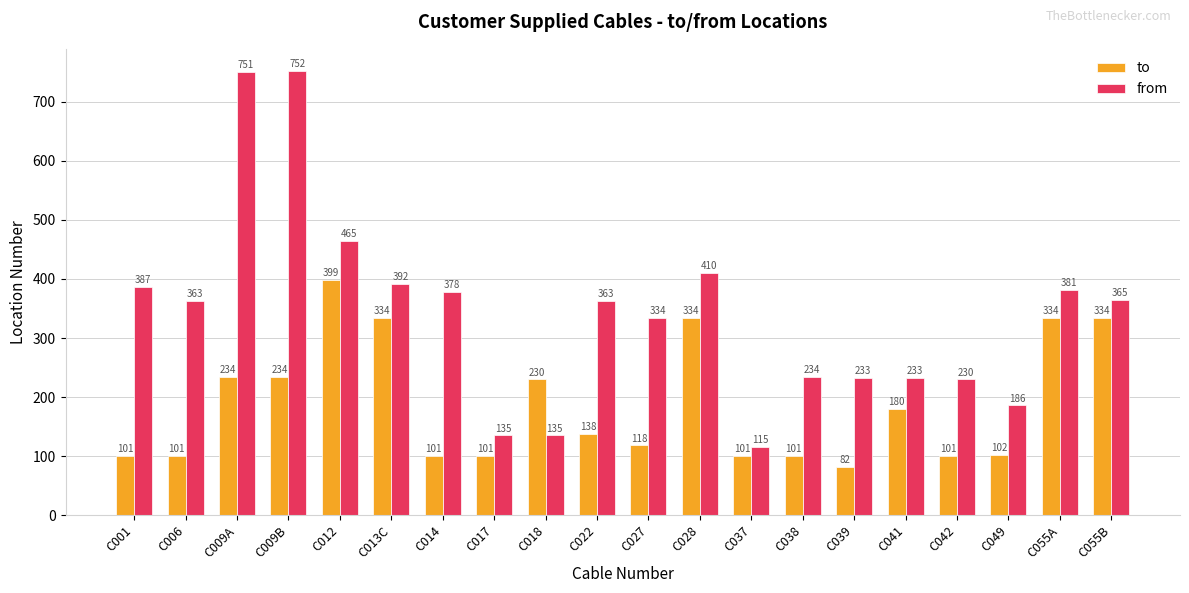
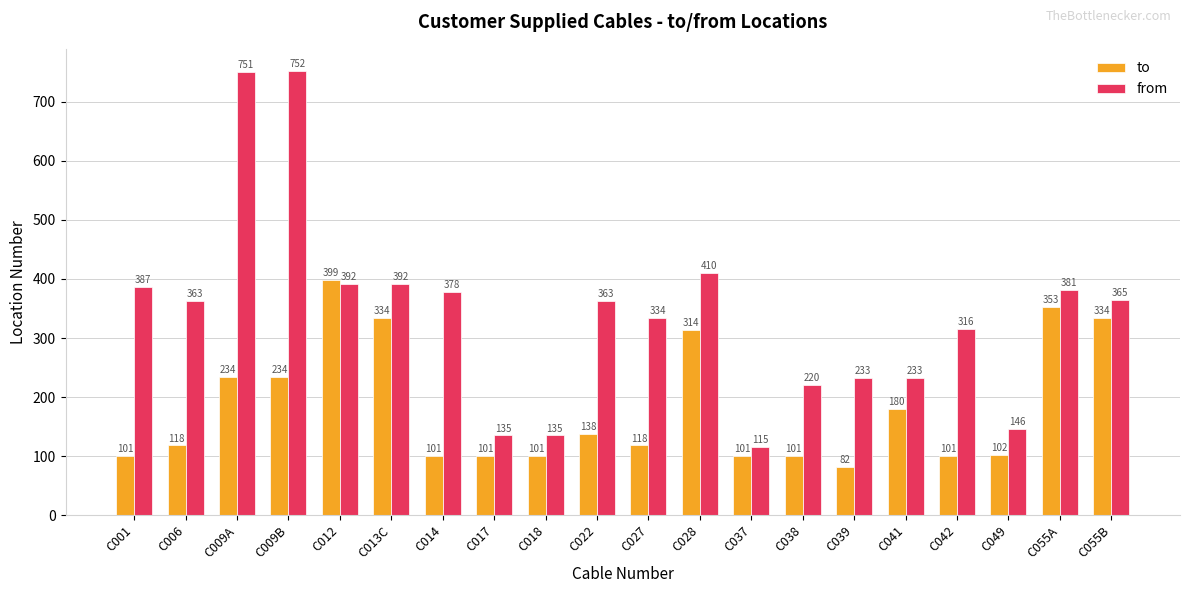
to, C006: 101 -> 118
from, C012: 465 -> 392
to, C018: 230 -> 101
to, C028: 334 -> 314
from, C038: 234 -> 220
from, C042: 230 -> 316
from, C049: 186 -> 146
to, C055A: 334 -> 353
